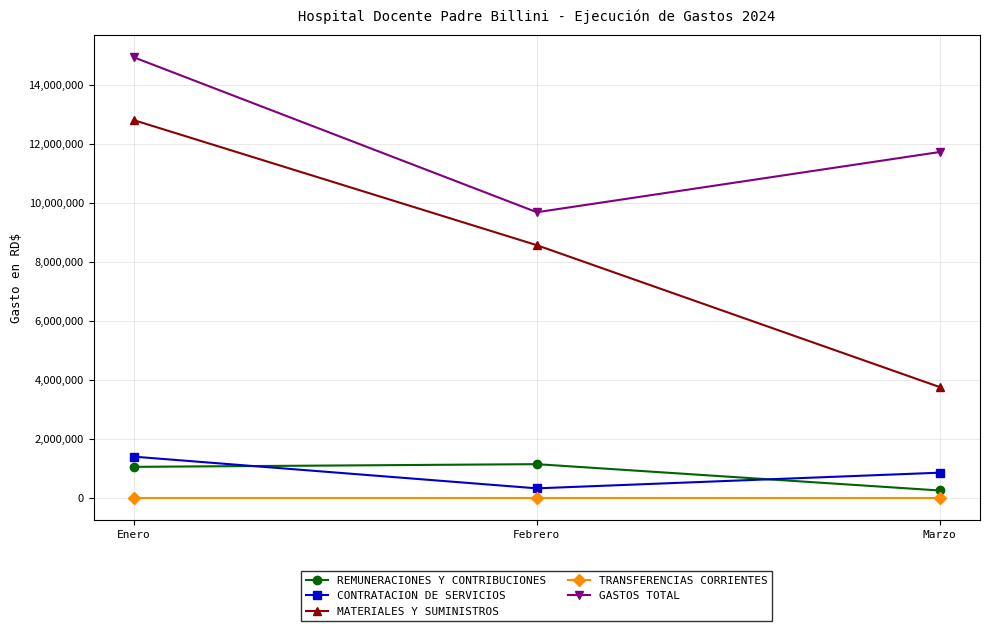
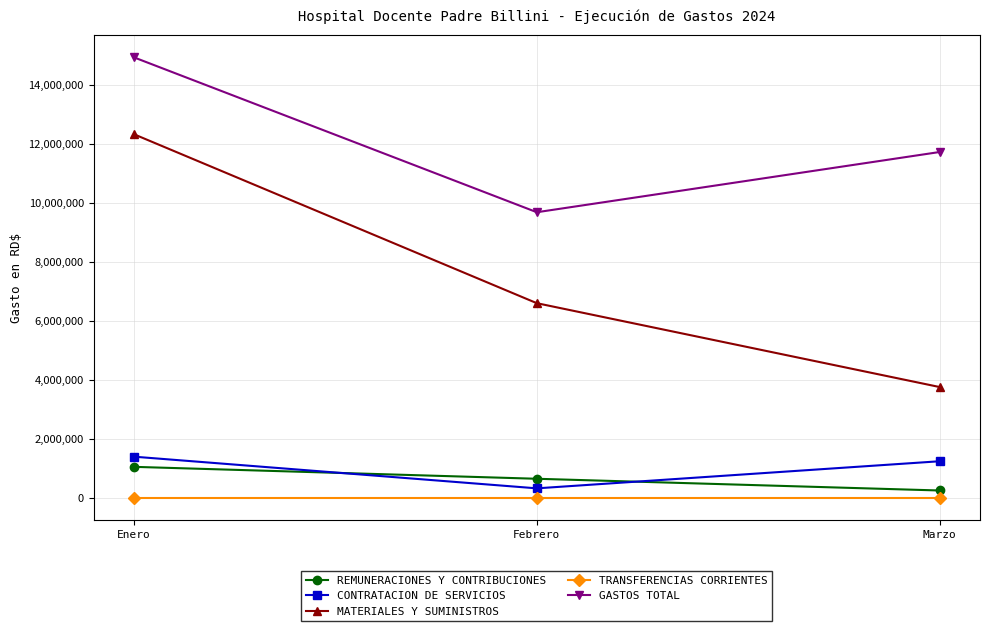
MATERIALES Y SUMINISTROS, Enero: 12,800,000 -> 12,300,000
REMUNERACIONES Y CONTRIBUCIONES, Febrero: 1,100,000 -> 700,000
MATERIALES Y SUMINISTROS, Febrero: 8,600,000 -> 6,600,000
CONTRATACION DE SERVICIOS, Marzo: 900,000 -> 1,200,000
